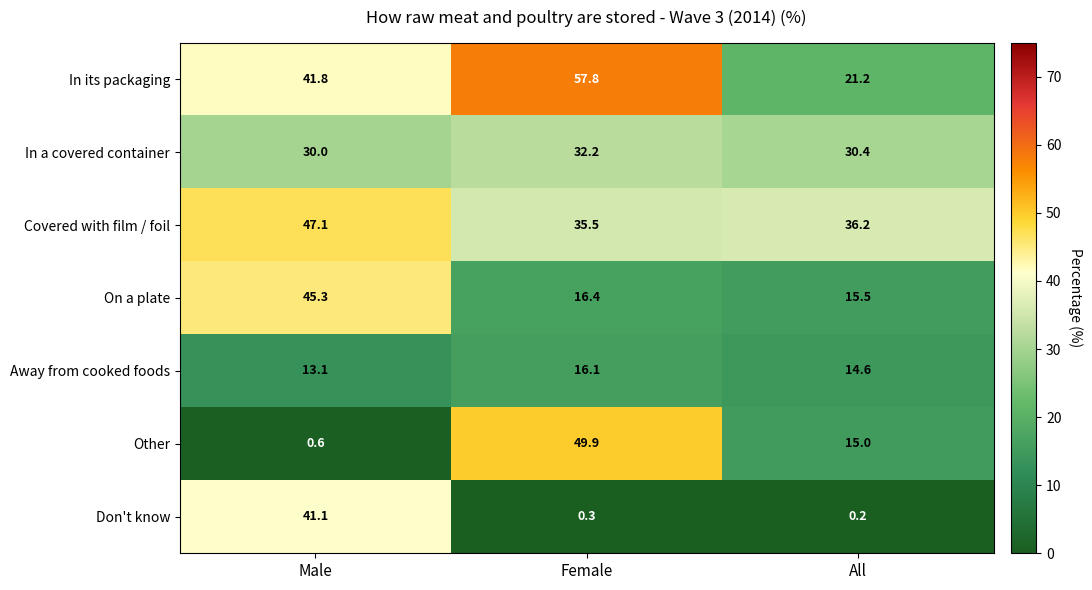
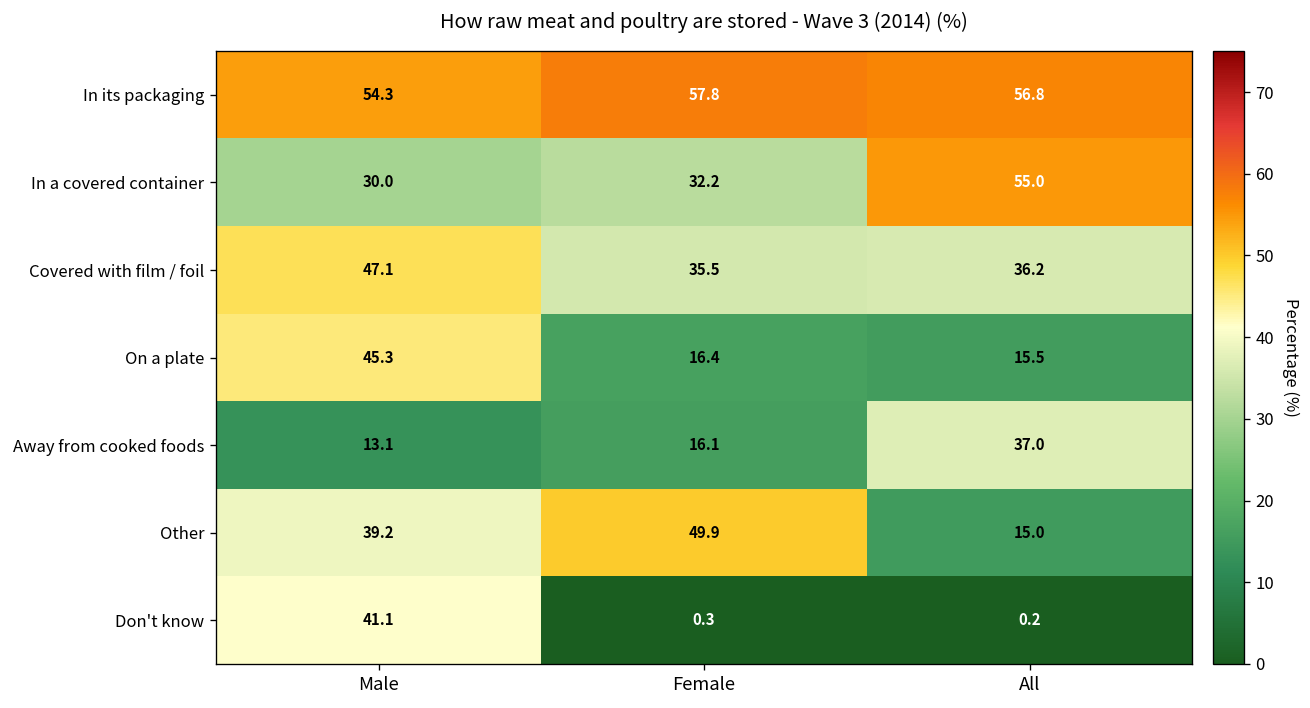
In its packaging, Male: 41.8 -> 54.3
In its packaging, All: 21.2 -> 56.8
In a covered container, All: 30.4 -> 55.0
Away from cooked foods, All: 14.6 -> 37.0
Other, Male: 0.6 -> 39.2
